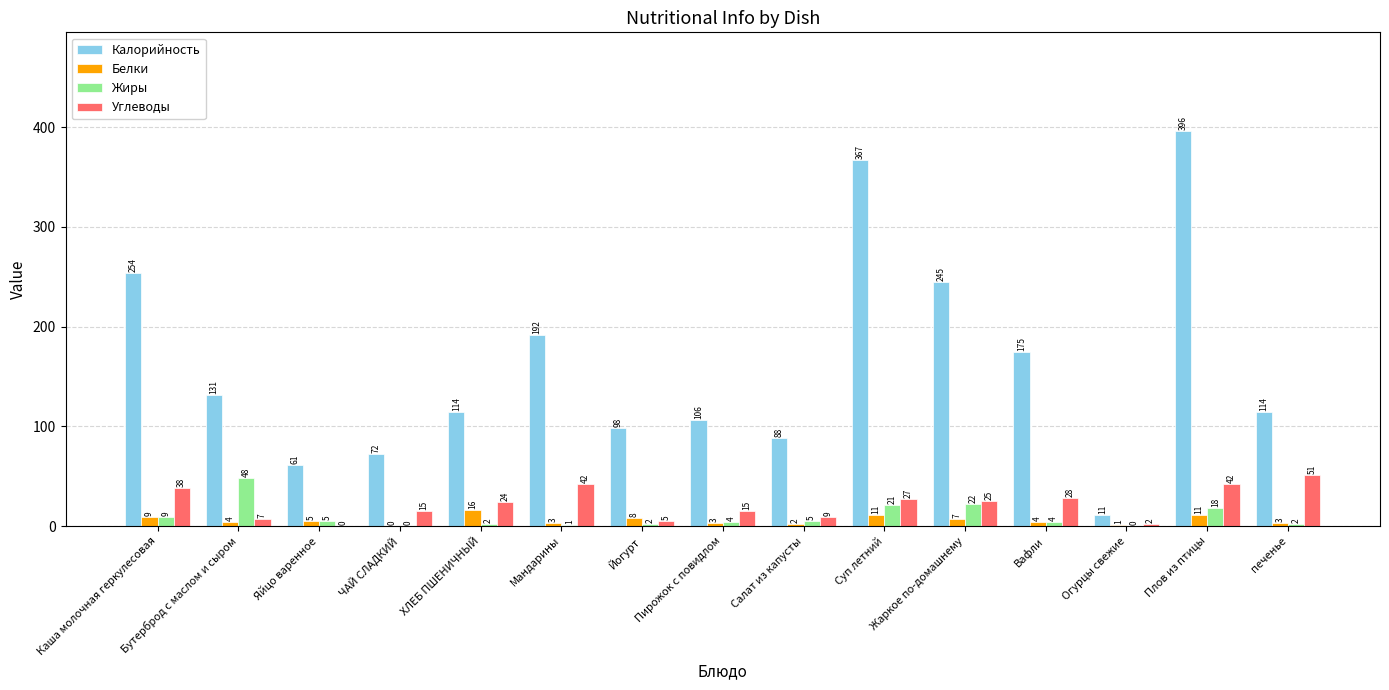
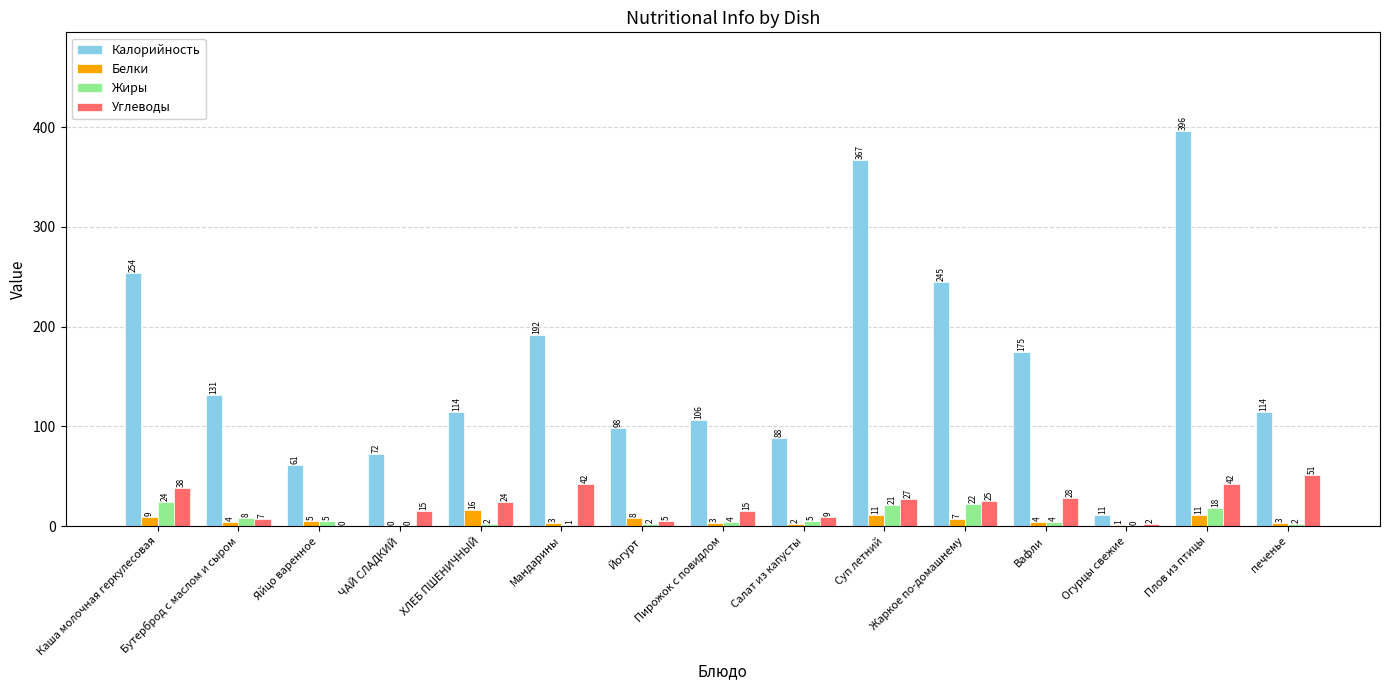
Жиры, Каша молочная геркулесовая: 9 -> 24
Жиры, Бутерброд с маслом и сыром: 48 -> 8
